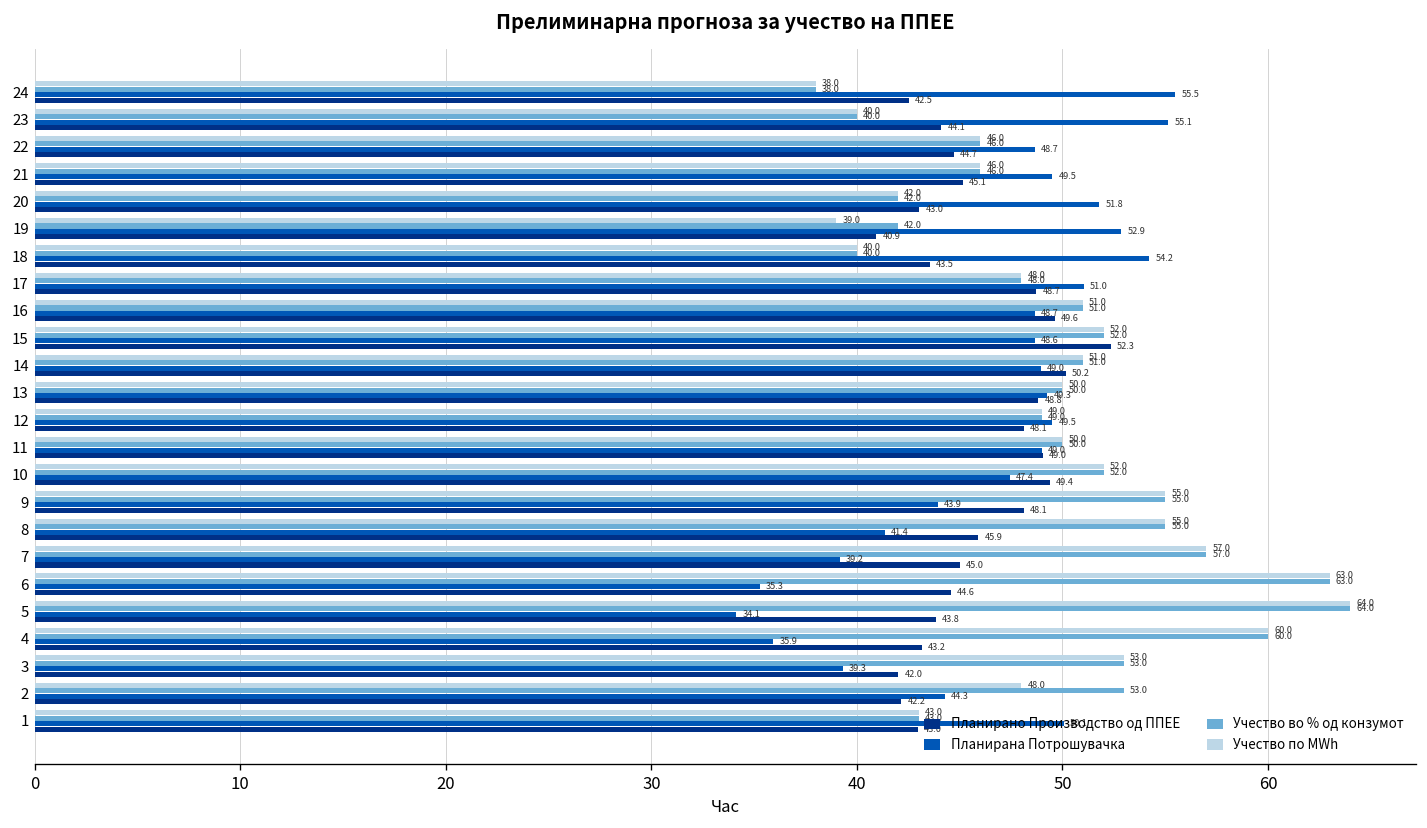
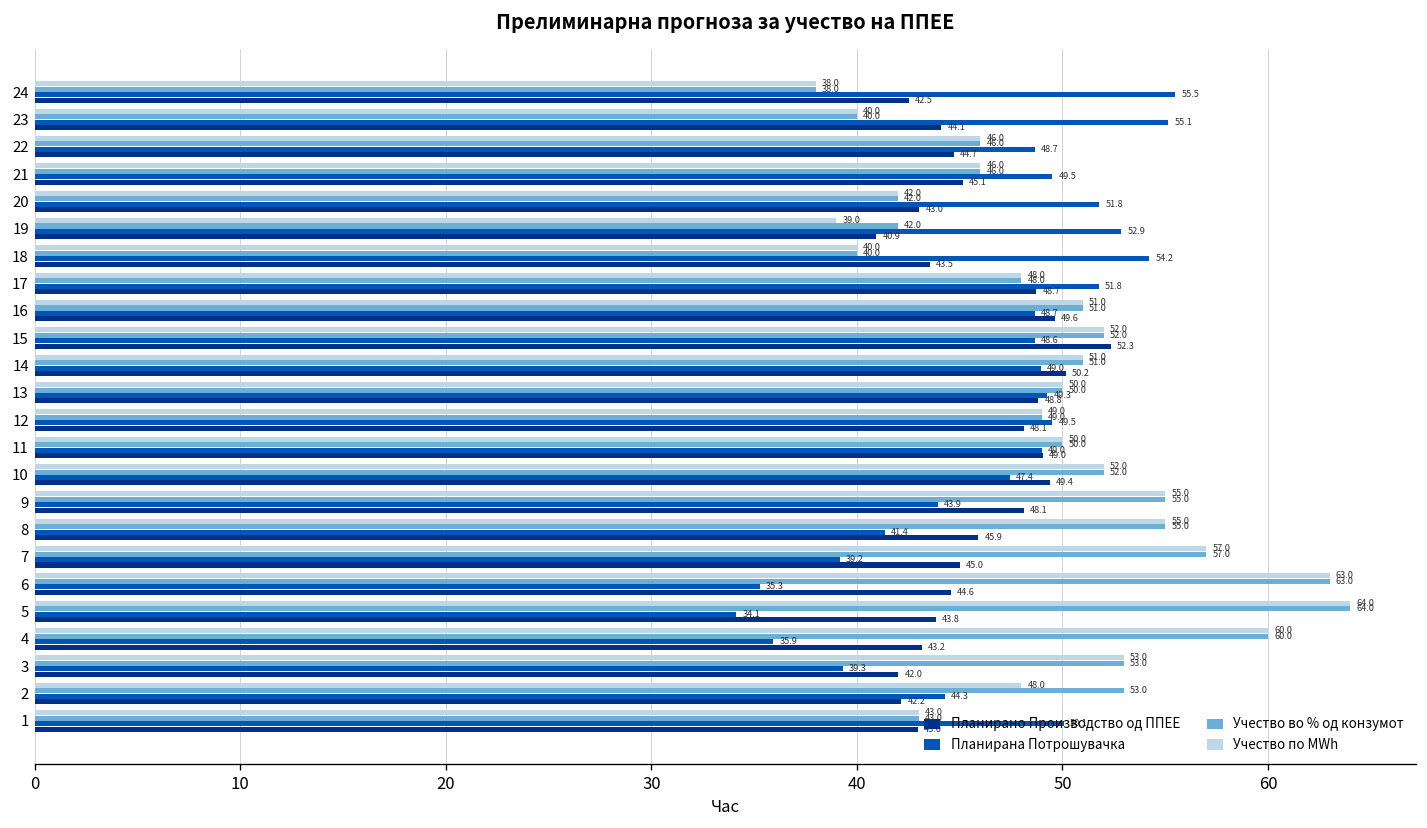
Планирана Потрошувачка, 17: 51.0 -> 51.8
